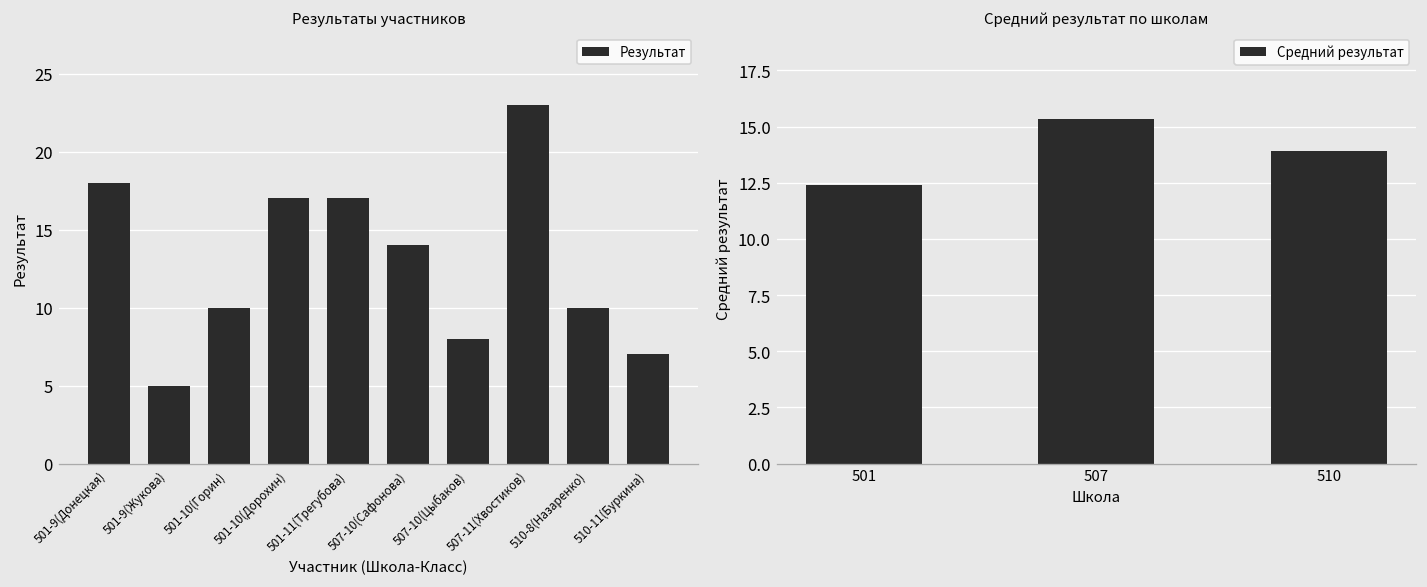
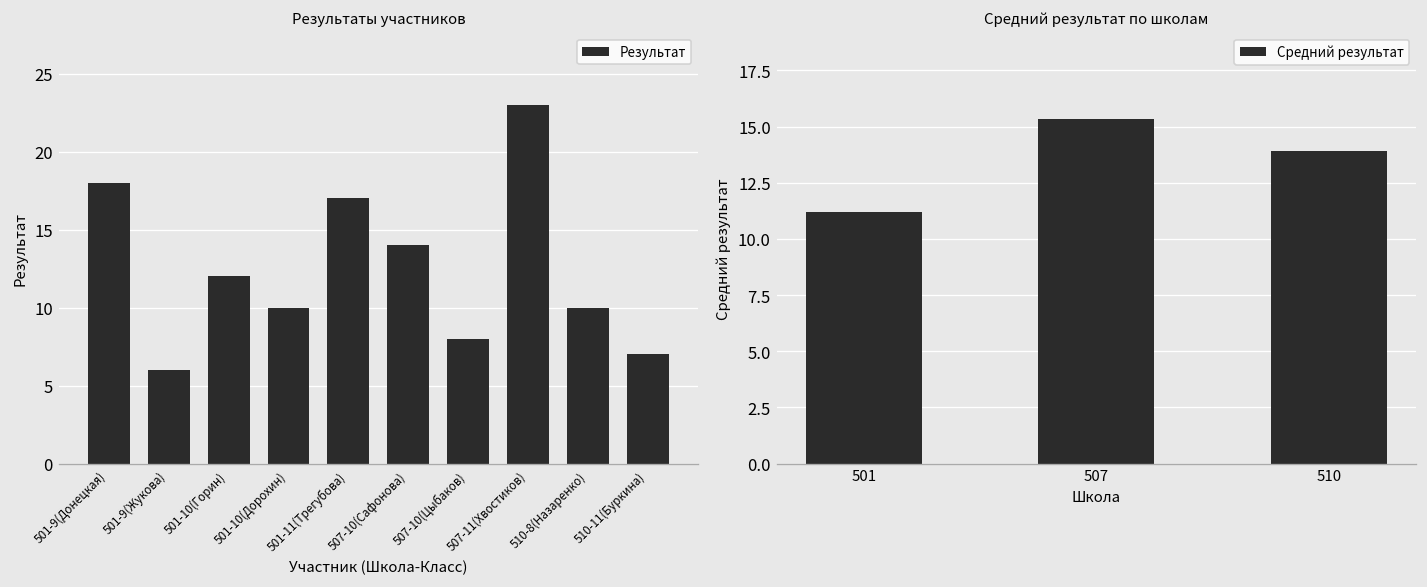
Результаты участников, 501-9(Жукова): 5 -> 6
Результаты участников, 501-10(Горин): 10 -> 12
Результаты участников, 501-10(Дорохин): 17 -> 10
Средний результат по школам, 501: 12.4 -> 11.2
